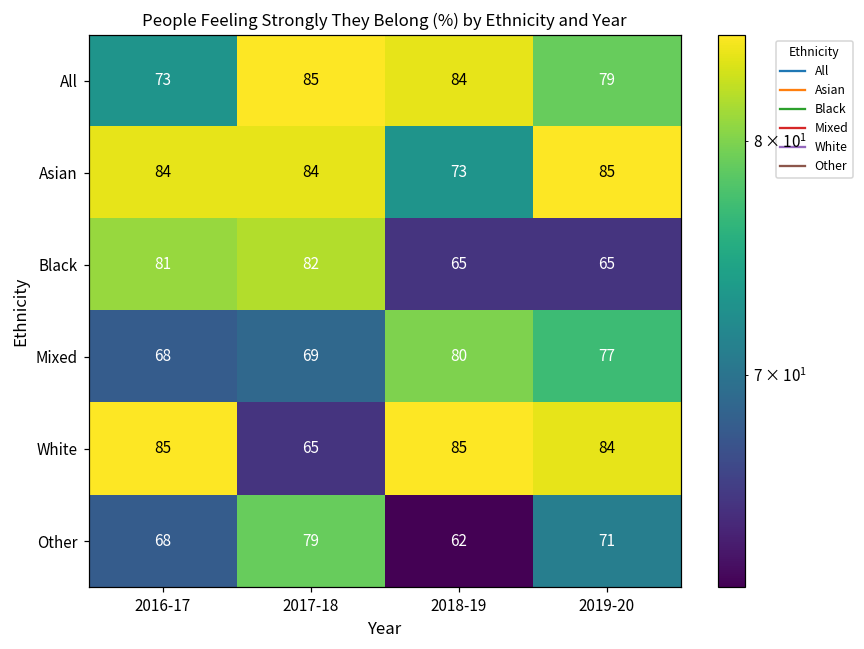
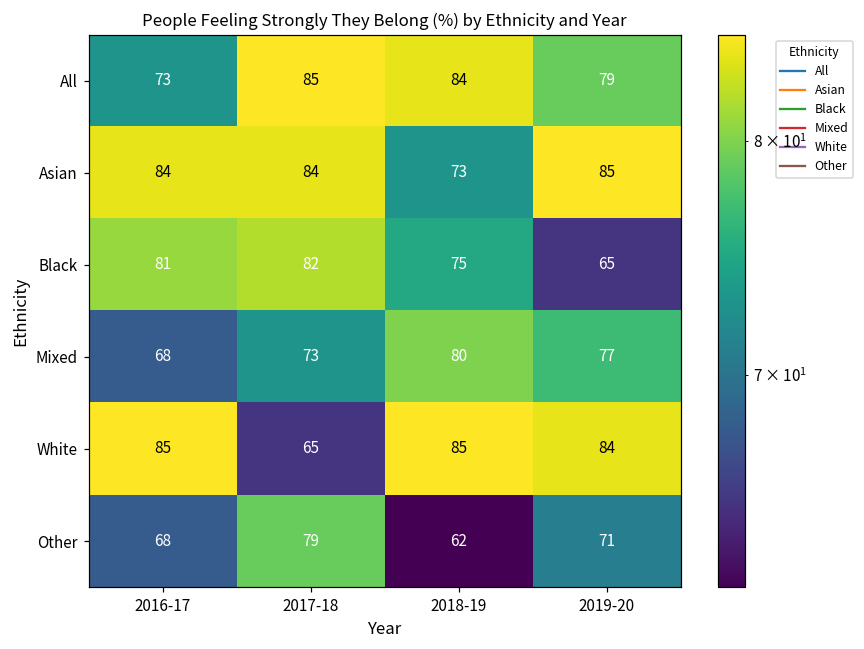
Black, 2018-19: 65 -> 75
Mixed, 2017-18: 69 -> 73
